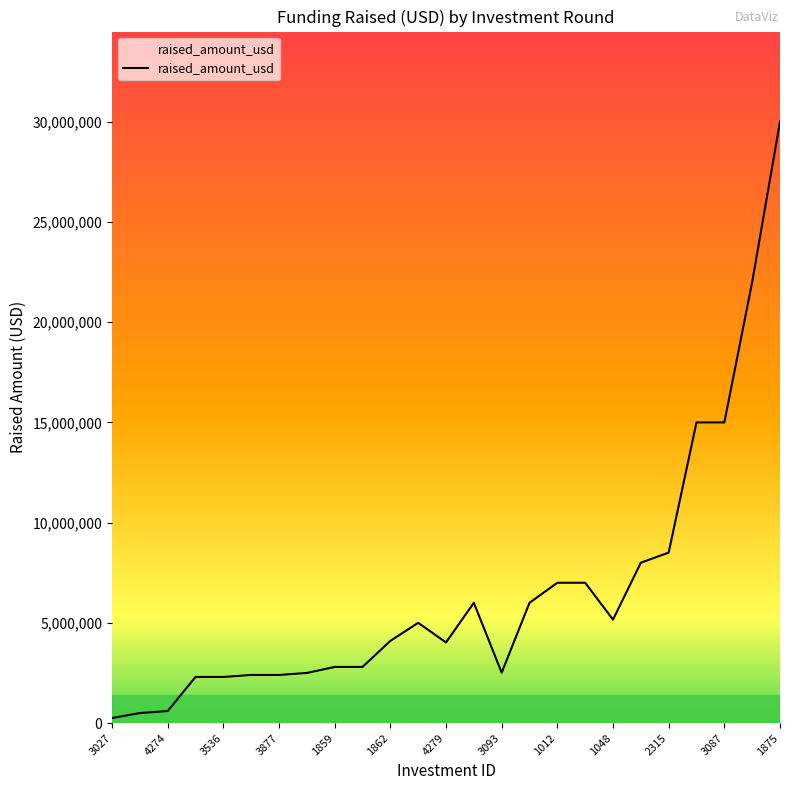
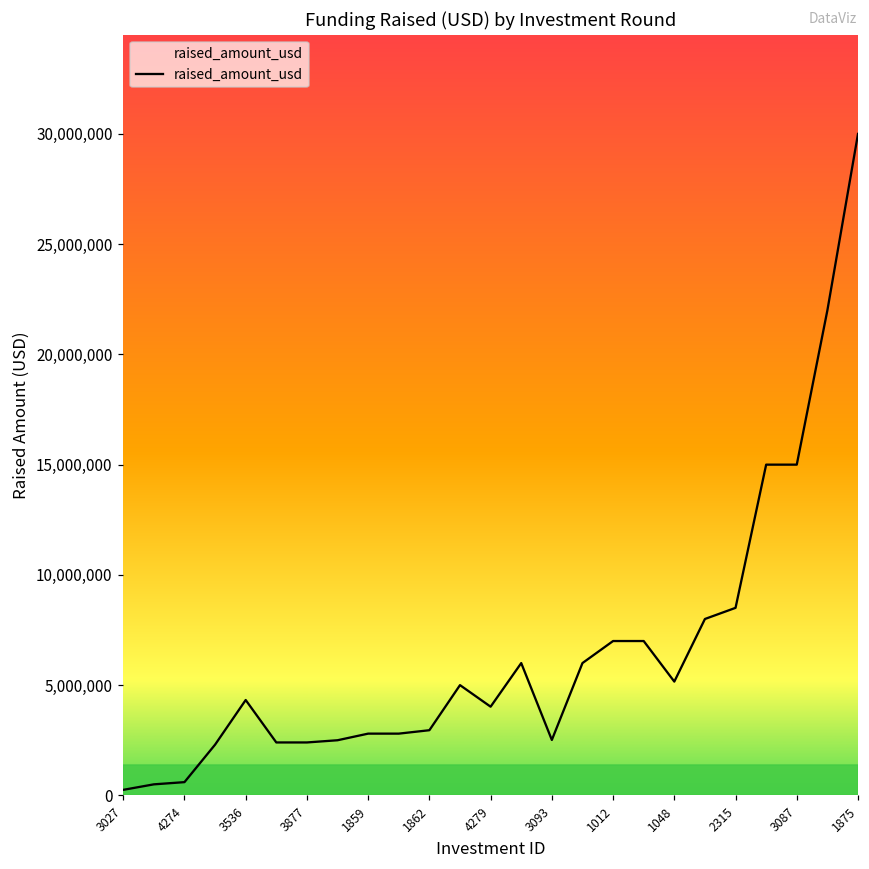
3536: 2,300,000 -> 4,300,000
1862: 4,100,000 -> 3,000,000
